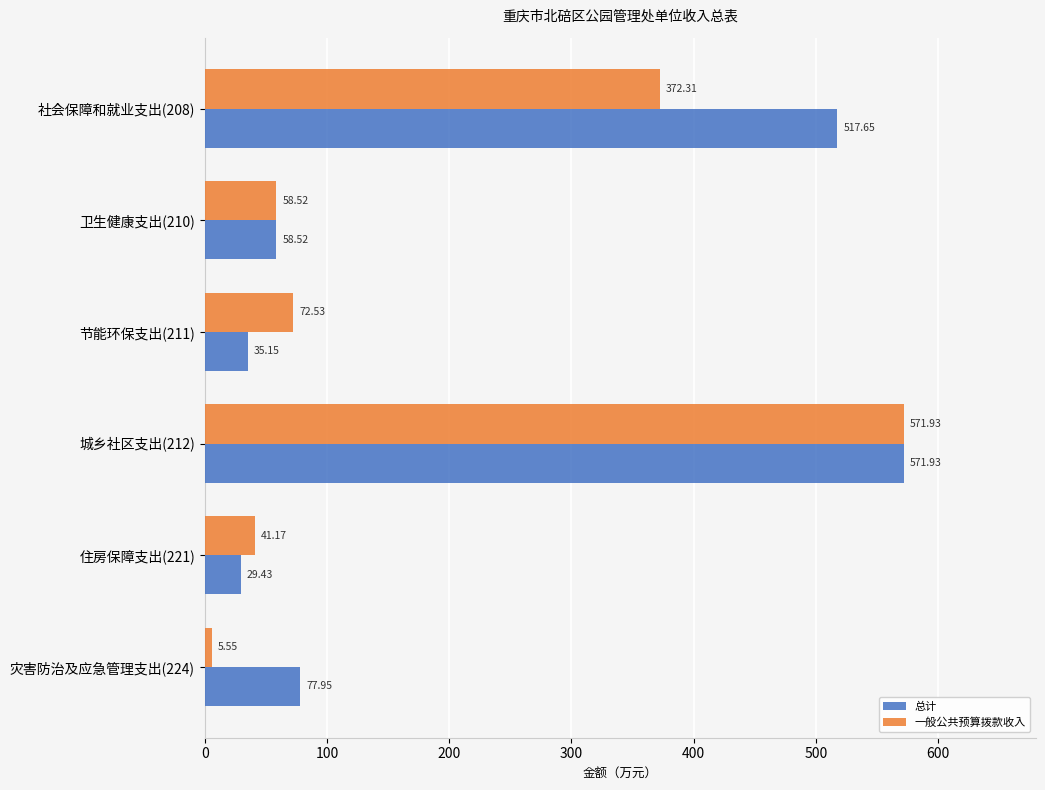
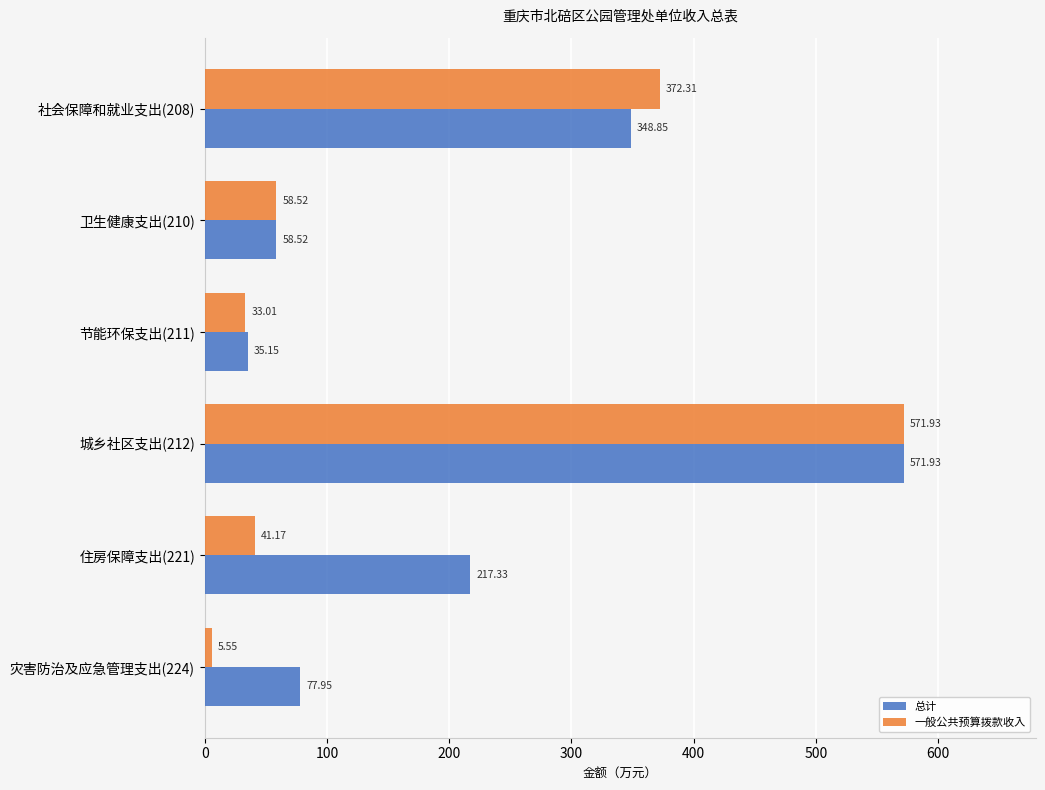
总计, 社会保障和就业支出(208): 517.65 -> 348.85
一般公共预算拨款收入, 节能环保支出(211): 72.53 -> 33.01
总计, 住房保障支出(221): 29.43 -> 217.33
